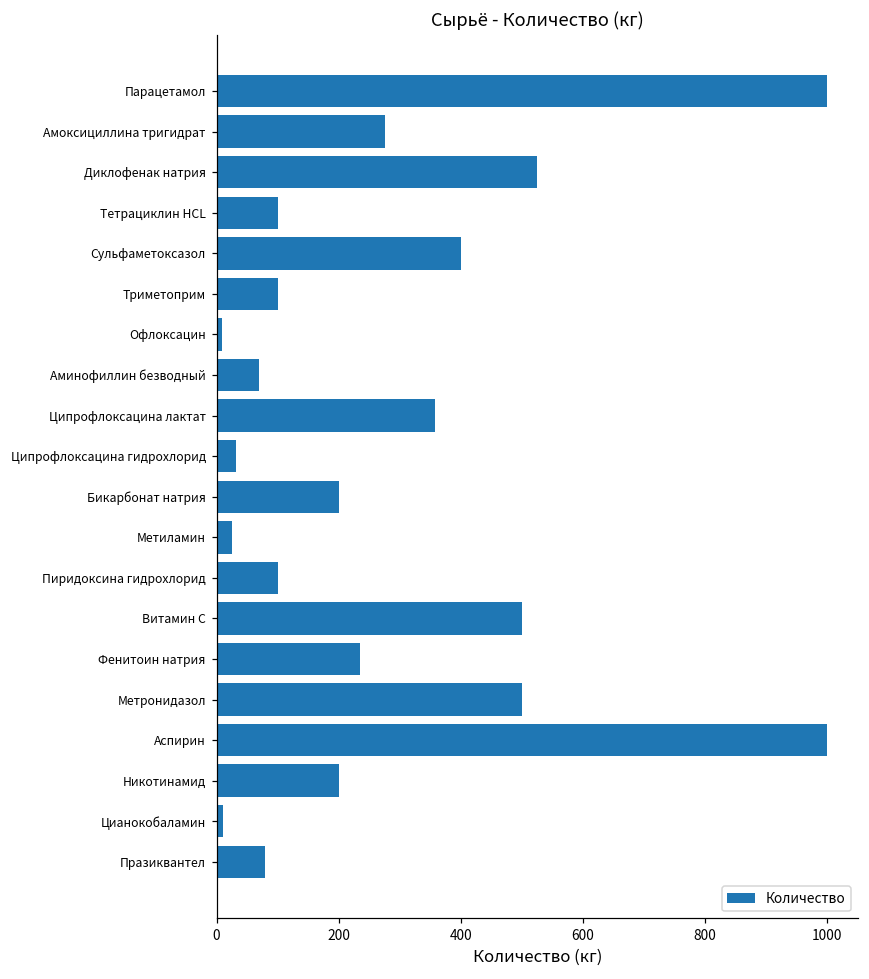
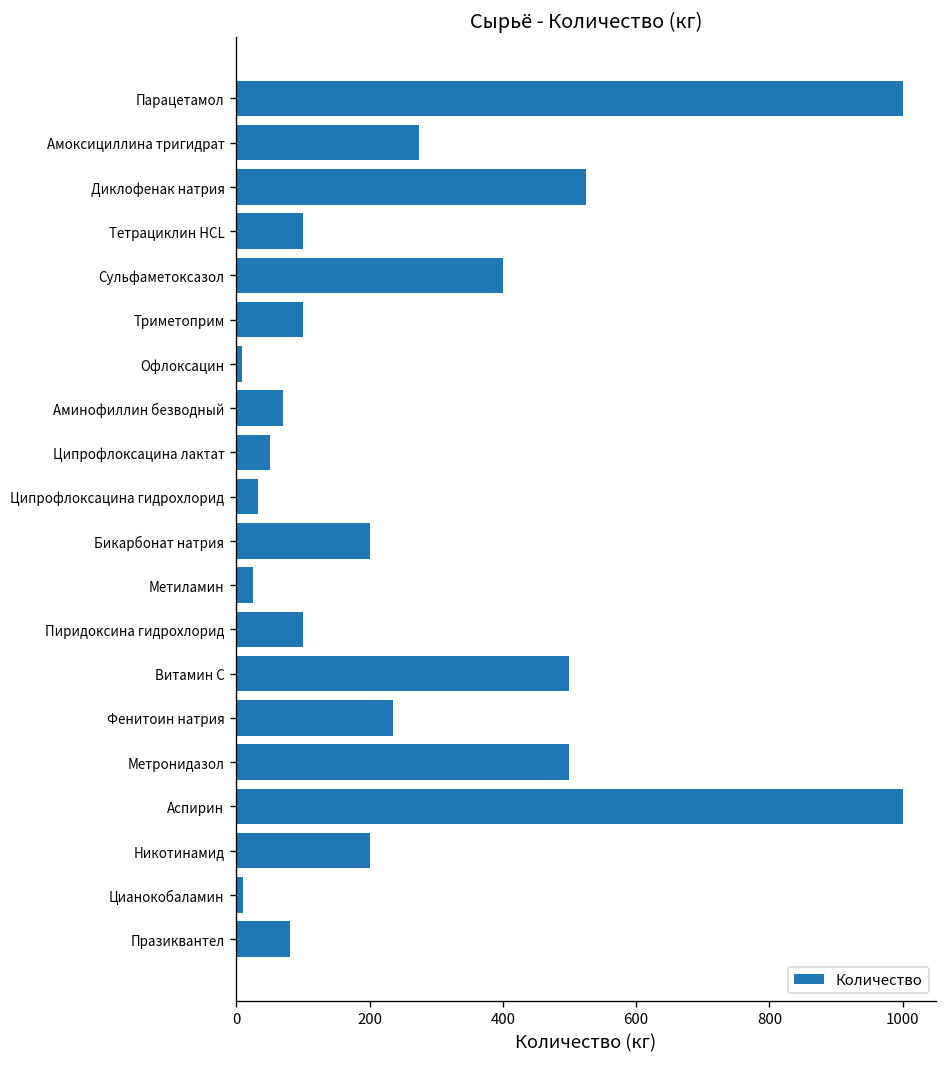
Ципрофлоксацина лактат: 360 -> 50
